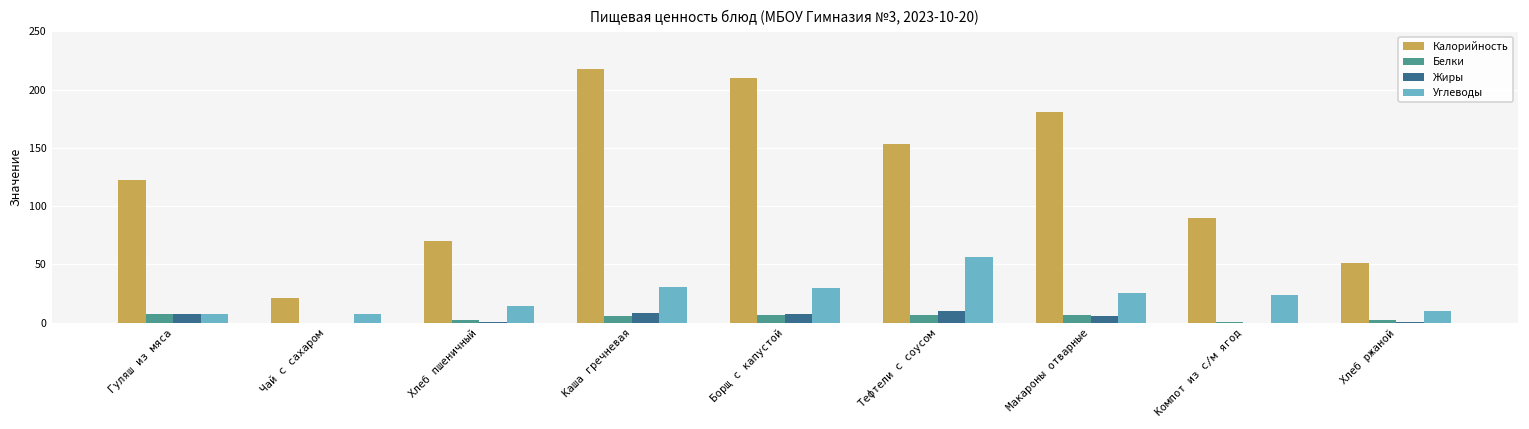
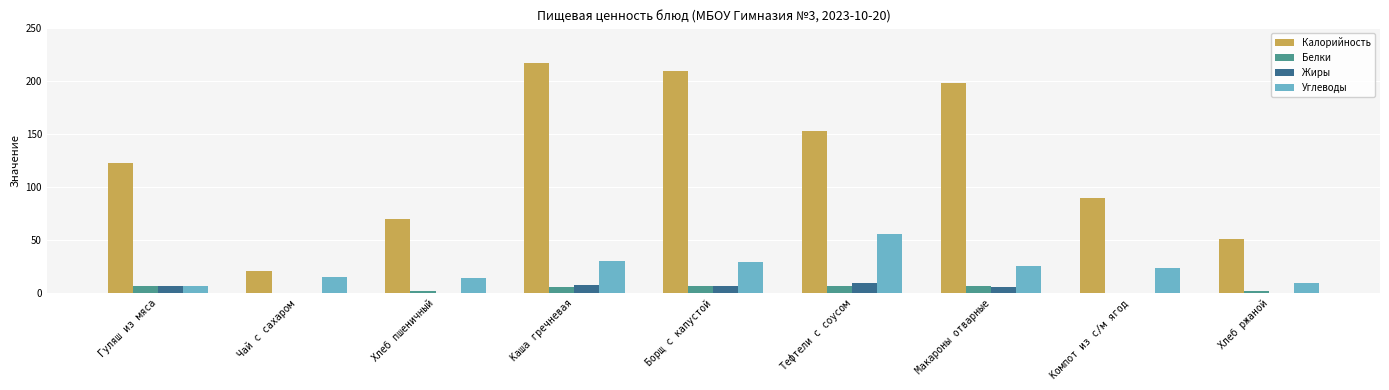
Углеводы, Чай с сахаром: 7 -> 15
Калорийность, Макароны отварные: 181 -> 199
